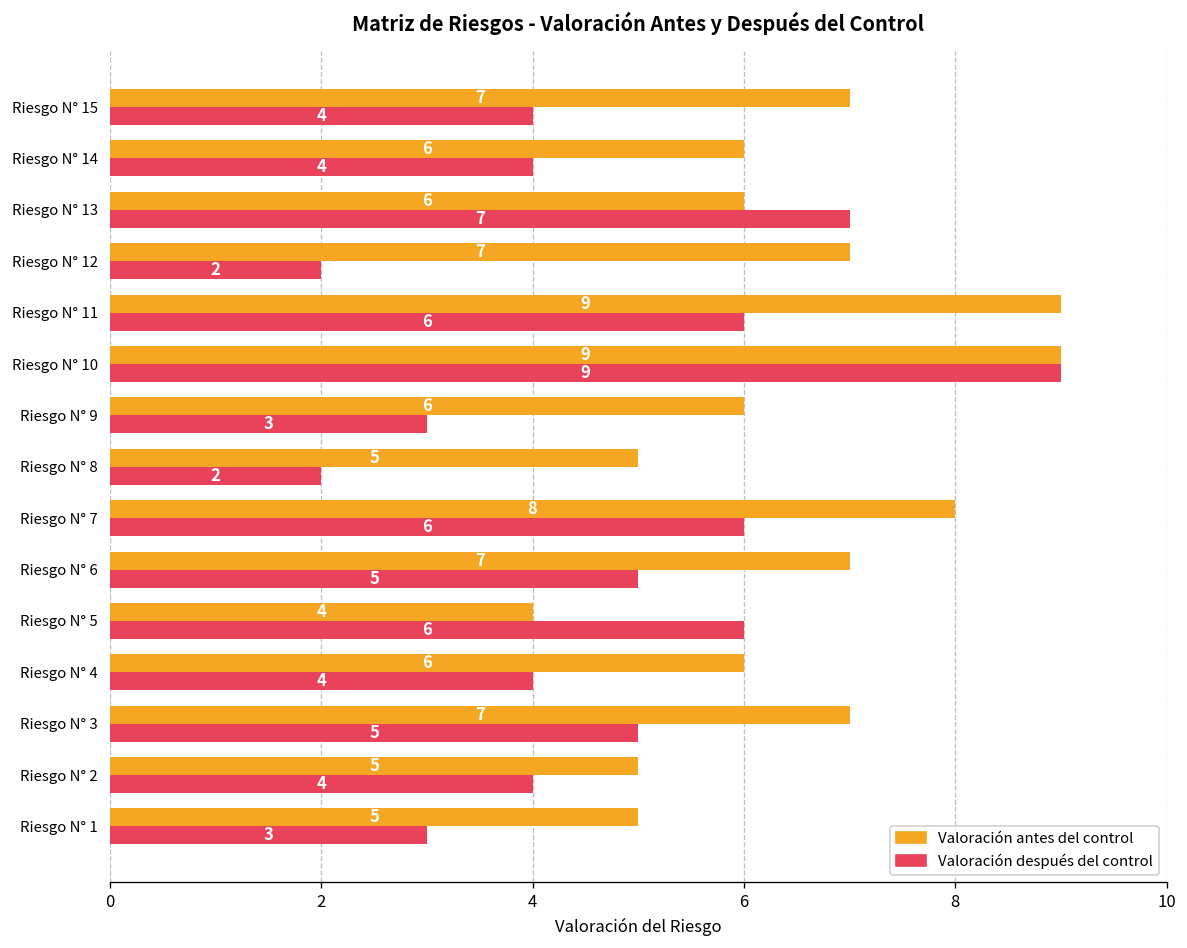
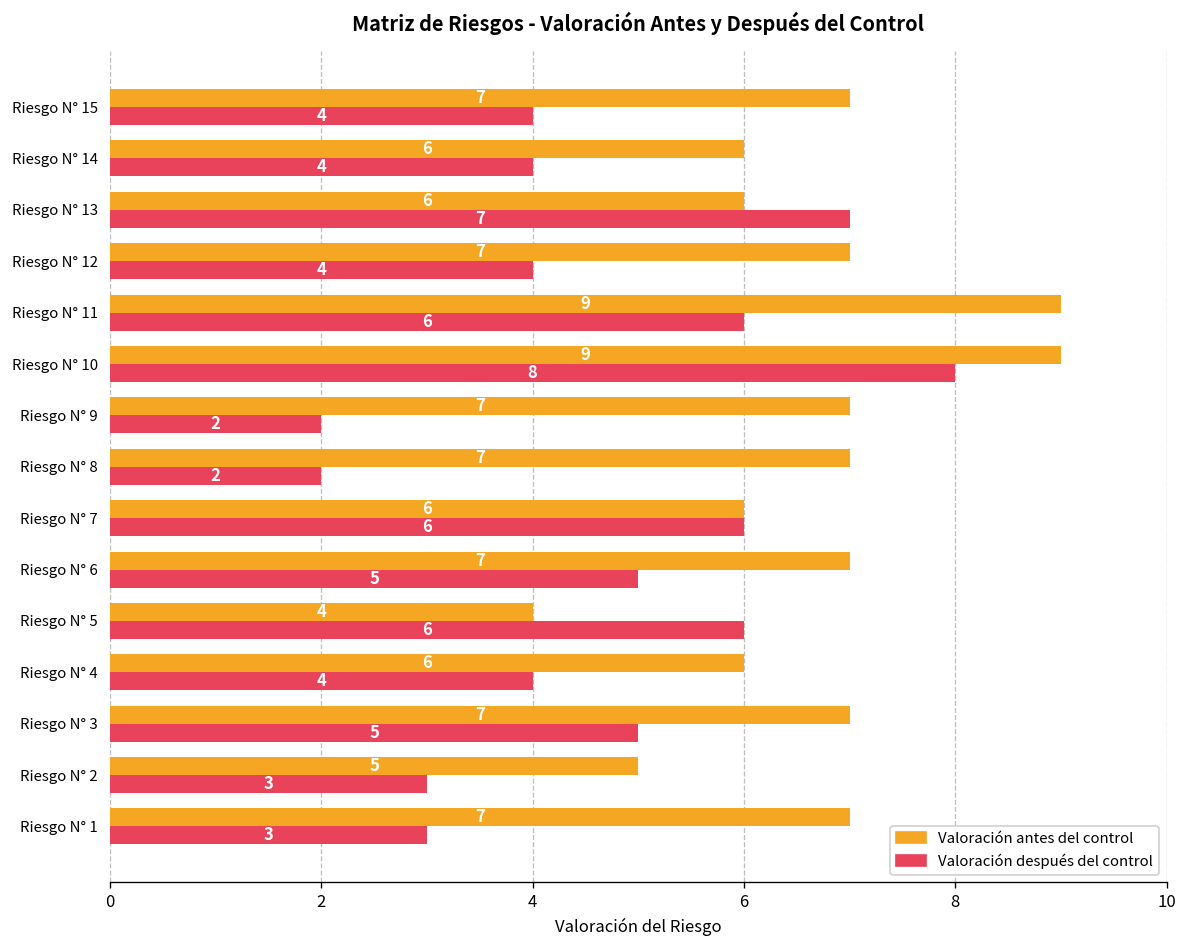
Valoración después del control, Riesgo N° 12: 2 -> 4
Valoración después del control, Riesgo N° 10: 9 -> 8
Valoración antes del control, Riesgo N° 9: 6 -> 7
Valoración después del control, Riesgo N° 9: 3 -> 2
Valoración antes del control, Riesgo N° 8: 5 -> 7
Valoración antes del control, Riesgo N° 7: 8 -> 6
Valoración después del control, Riesgo N° 2: 4 -> 3
Valoración antes del control, Riesgo N° 1: 5 -> 7
